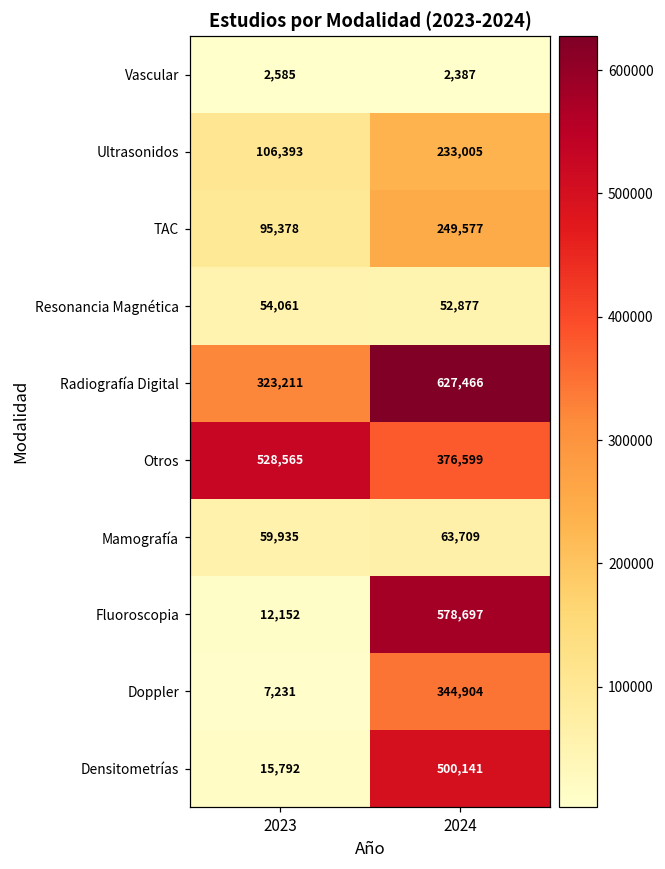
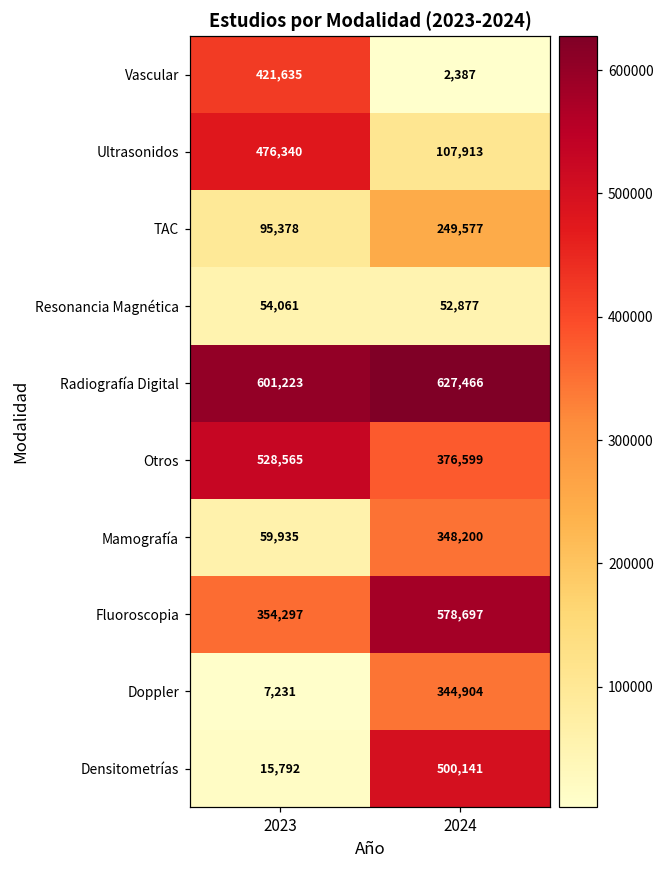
Vascular, 2023: 2,585 -> 421,635
Ultrasonidos, 2023: 106,393 -> 476,340
Ultrasonidos, 2024: 233,005 -> 107,913
Radiografía Digital, 2023: 323,211 -> 601,223
Mamografía, 2024: 63,709 -> 348,200
Fluoroscopia, 2023: 12,152 -> 354,297
